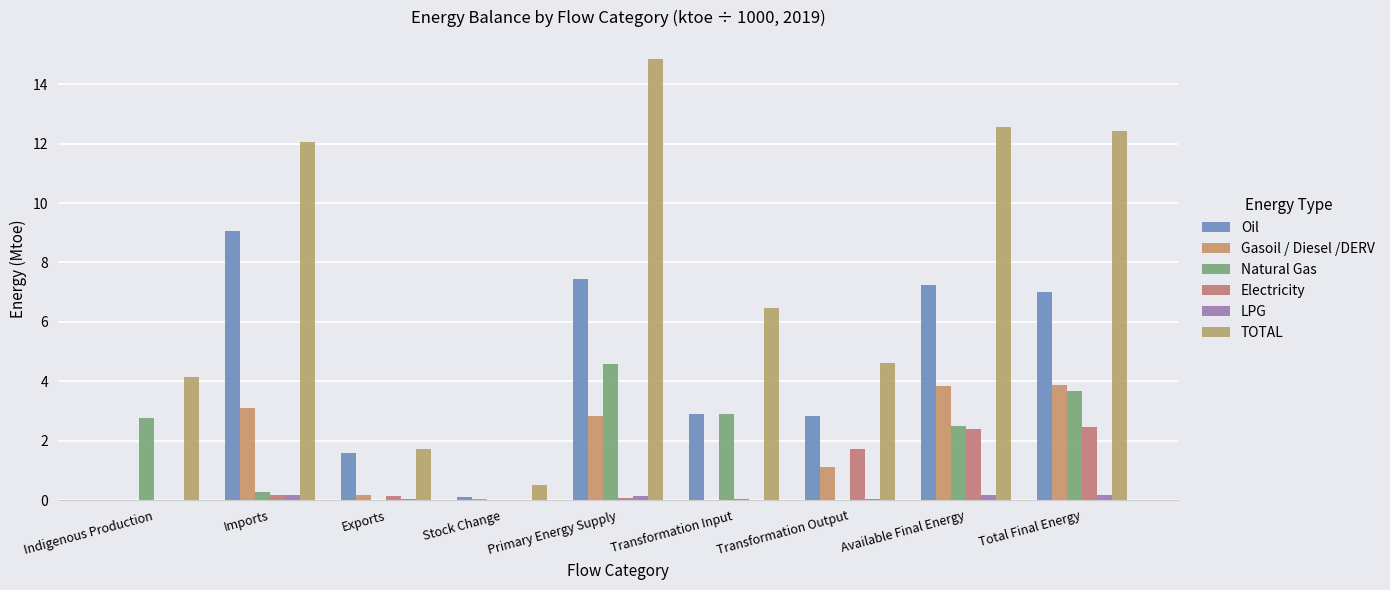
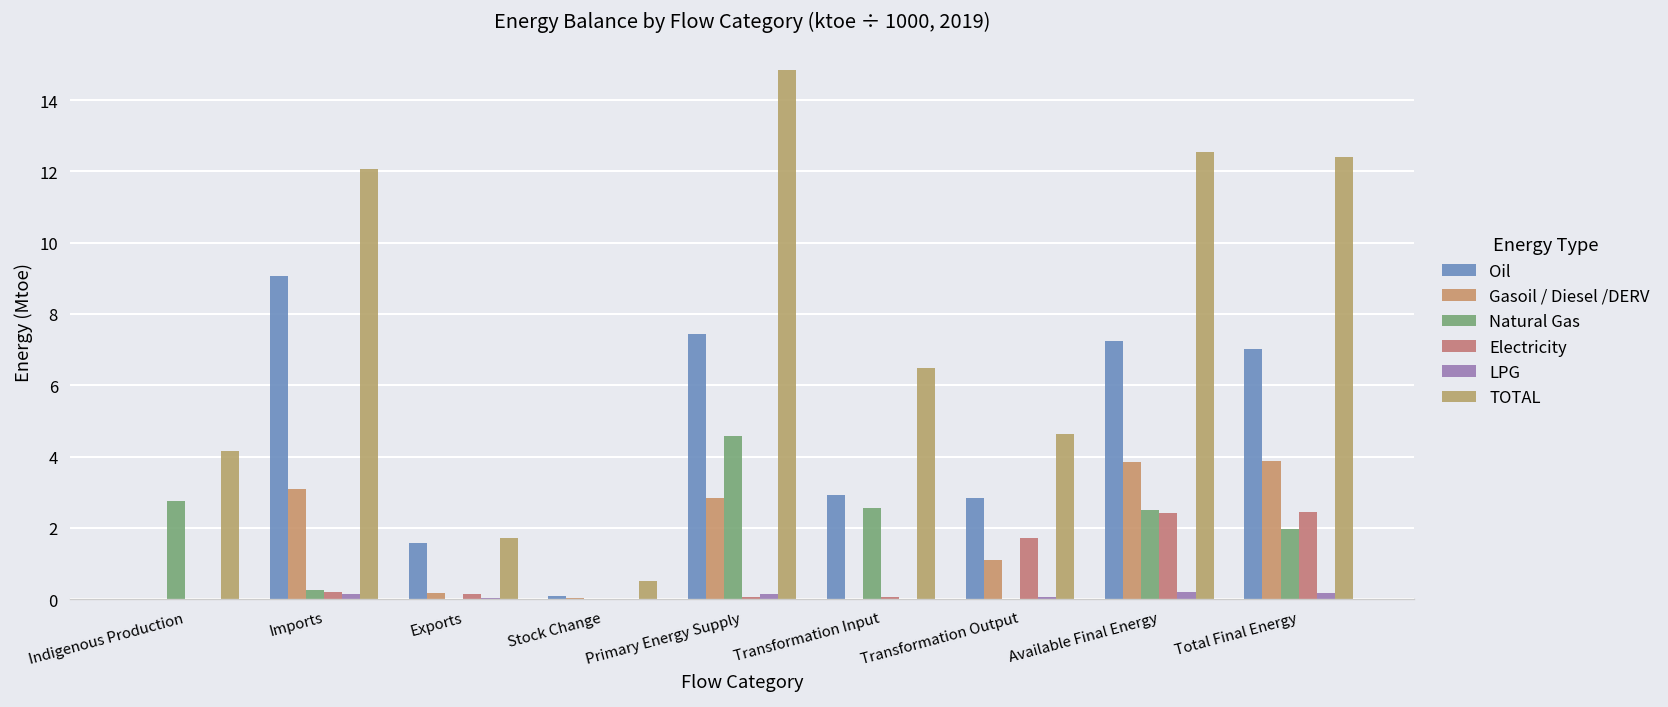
Natural Gas, Transformation Input: 2.9 -> 2.6
Natural Gas, Total Final Energy: 3.7 -> 2.0
